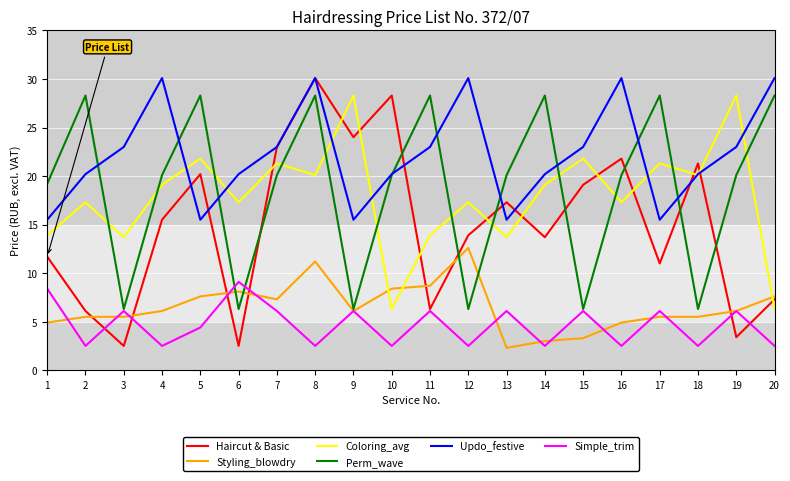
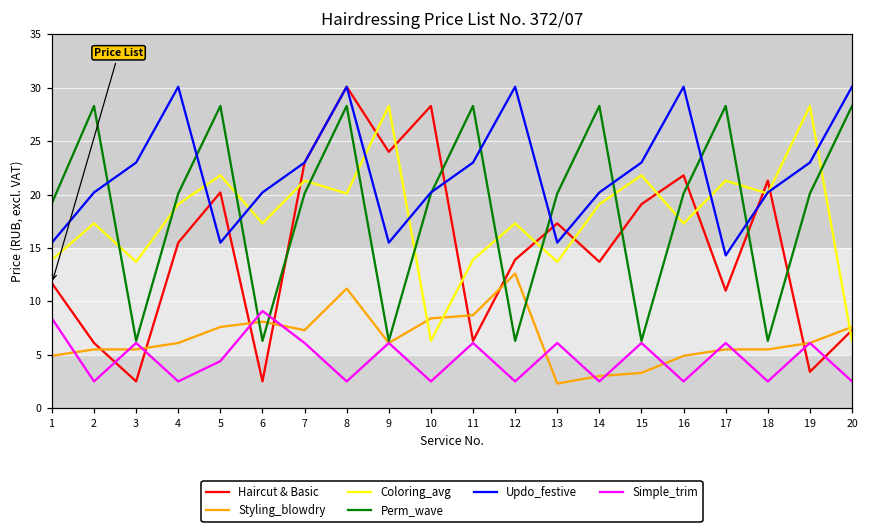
Updo_festive, 17: 16 -> 14
